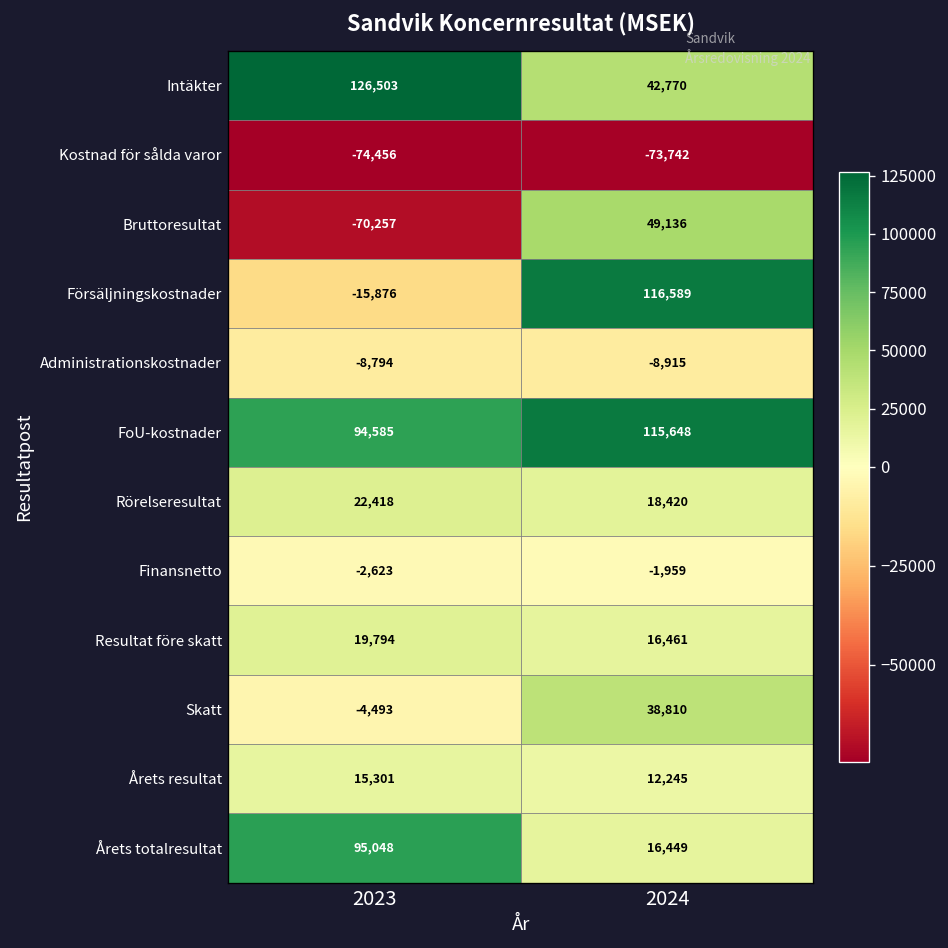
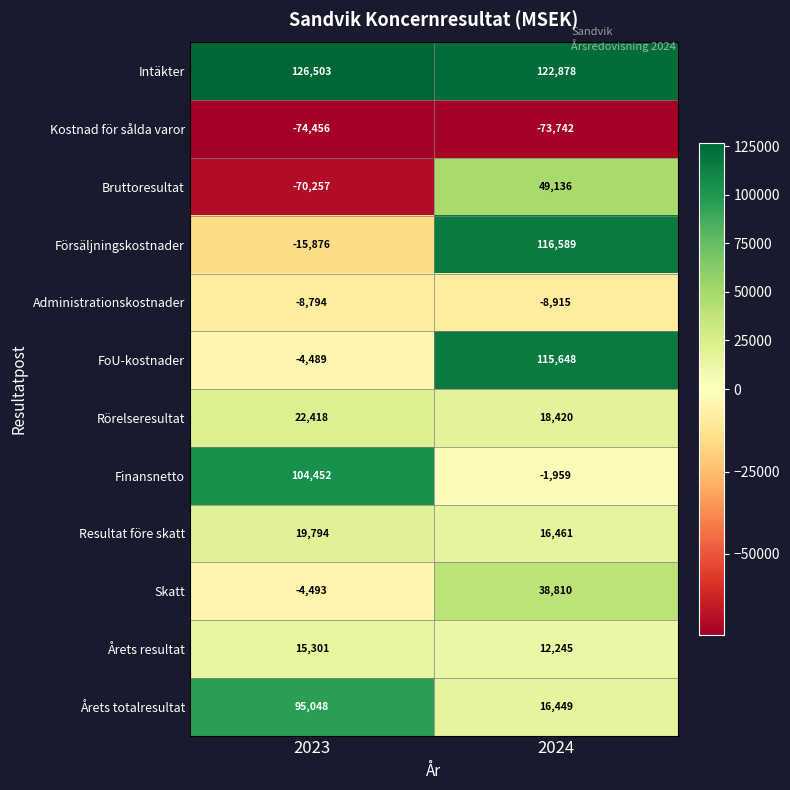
Intäkter, 2024: 42,770 -> 122,878
FoU-kostnader, 2023: 94,585 -> -4,489
Finansnetto, 2023: -2,623 -> 104,452
